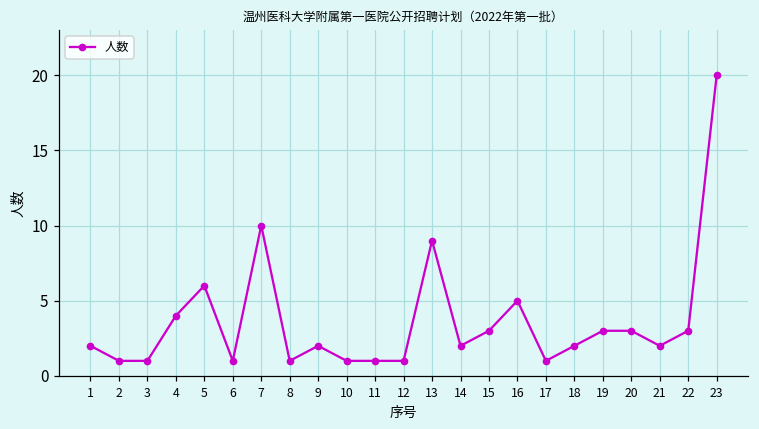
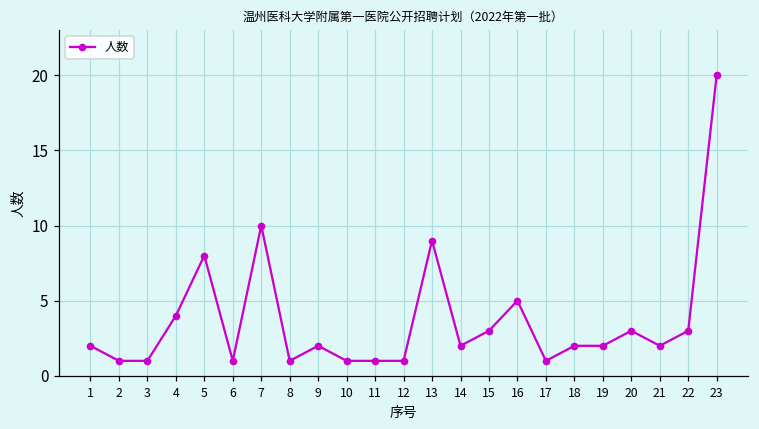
5: 6 -> 8
19: 3 -> 2
